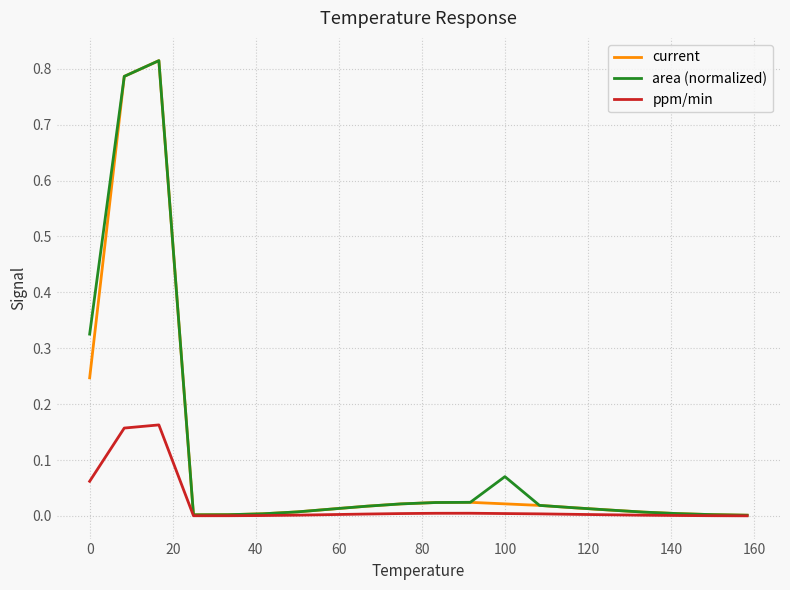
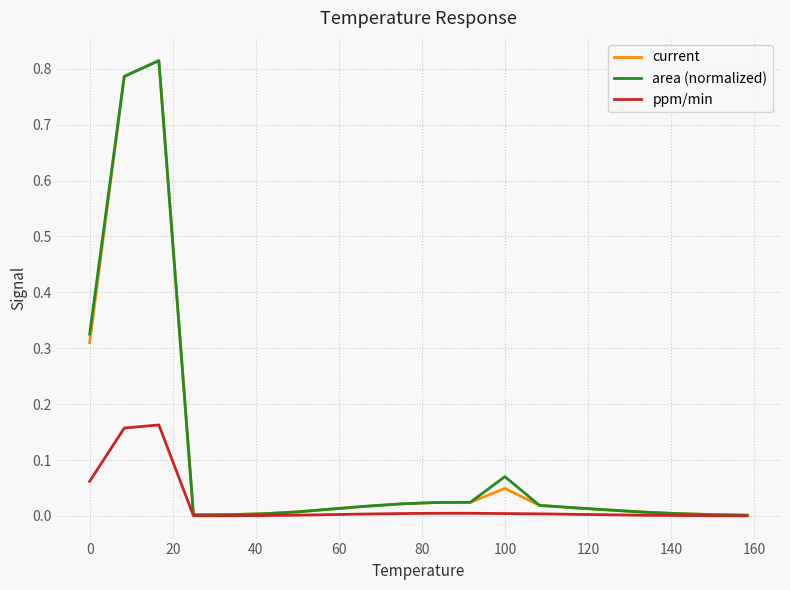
current, 0: 0.25 -> 0.31
current, 100: 0.02 -> 0.05
